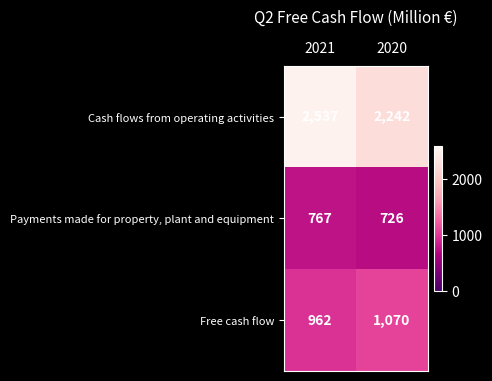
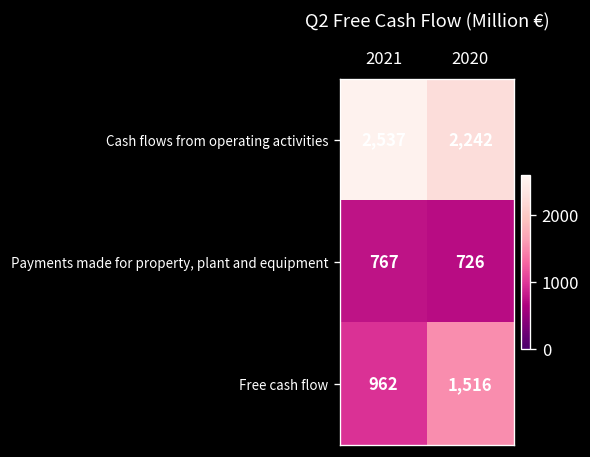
Free cash flow, 2020: 1,070 -> 1,516
